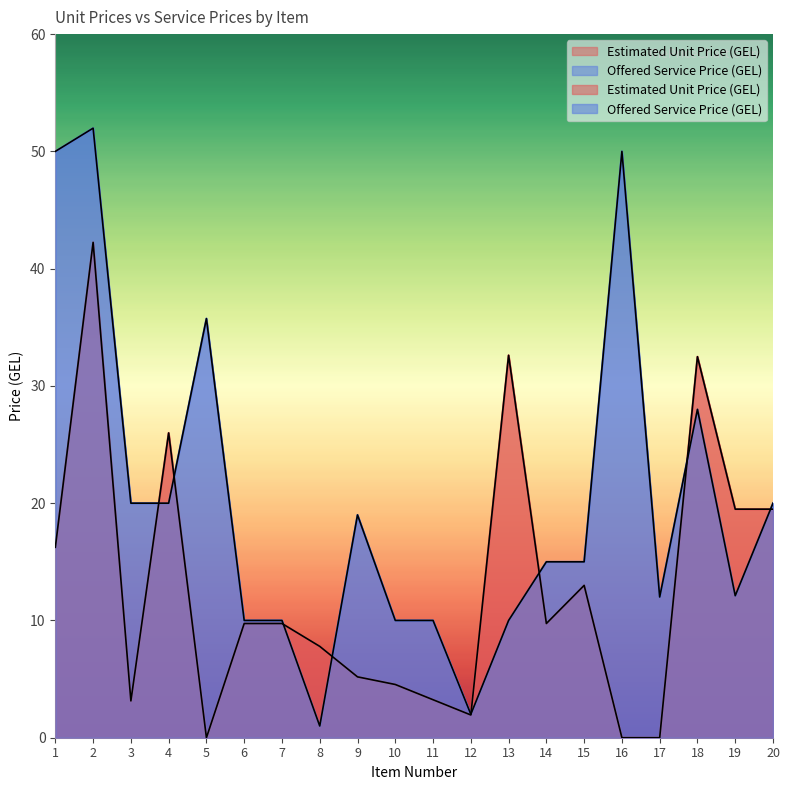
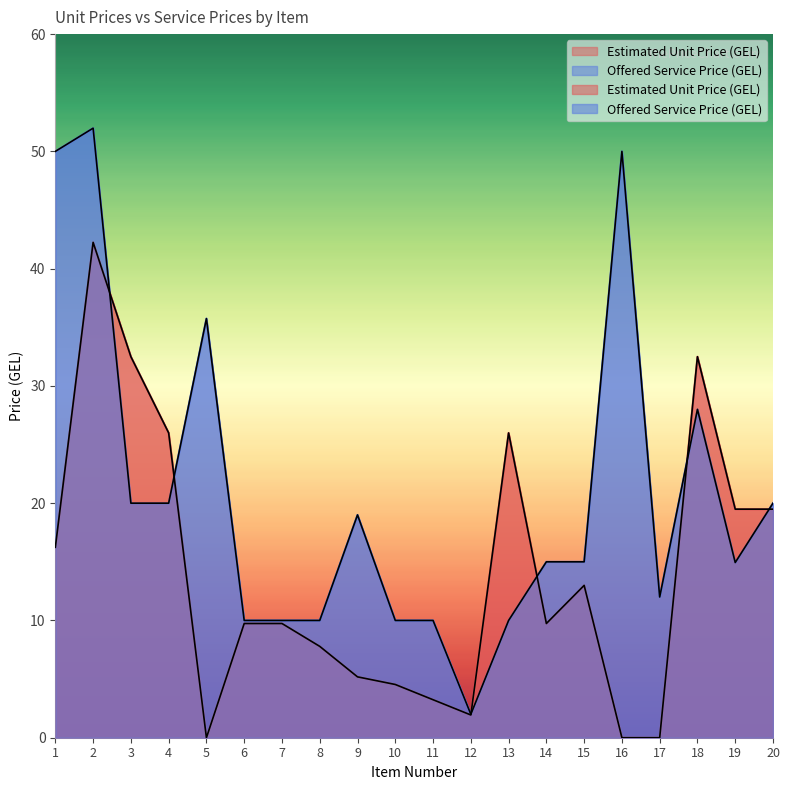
Estimated Unit Price (GEL), 3: 3.1 -> 32.5
Offered Service Price (GEL), 8: 1 -> 10
Estimated Unit Price (GEL), 13: 32.6 -> 26.0
Offered Service Price (GEL), 19: 12.1 -> 14.9
